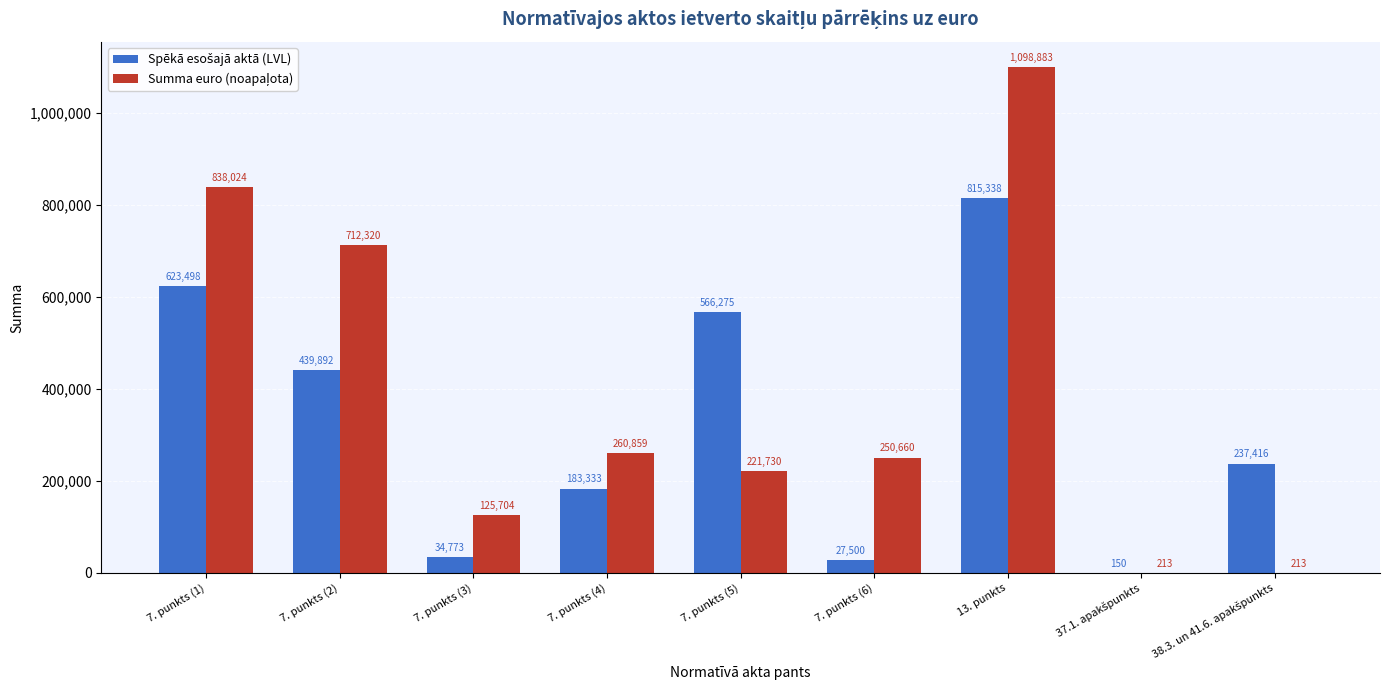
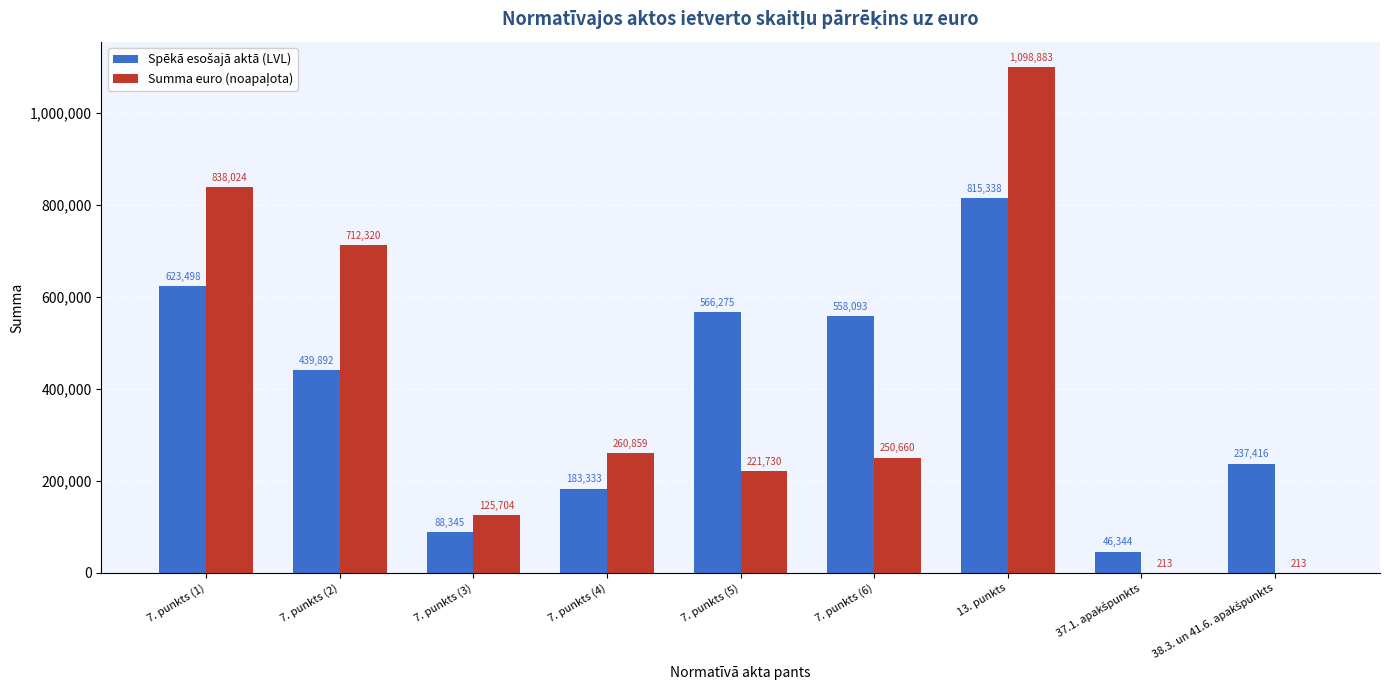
Spēkā esošajā aktā (LVL), 7. punkts (3): 34,773 -> 88,345
Spēkā esošajā aktā (LVL), 7. punkts (6): 27,500 -> 558,093
Spēkā esošajā aktā (LVL), 37.1. apakšpunkts: 150 -> 46,344
